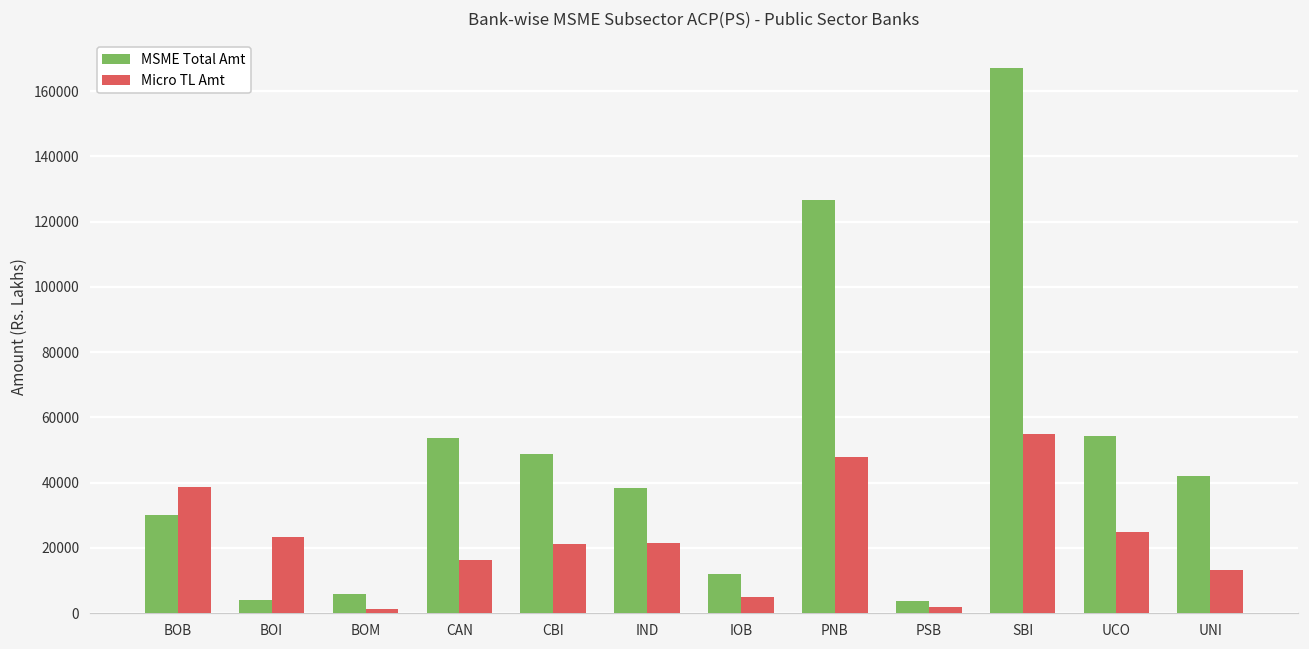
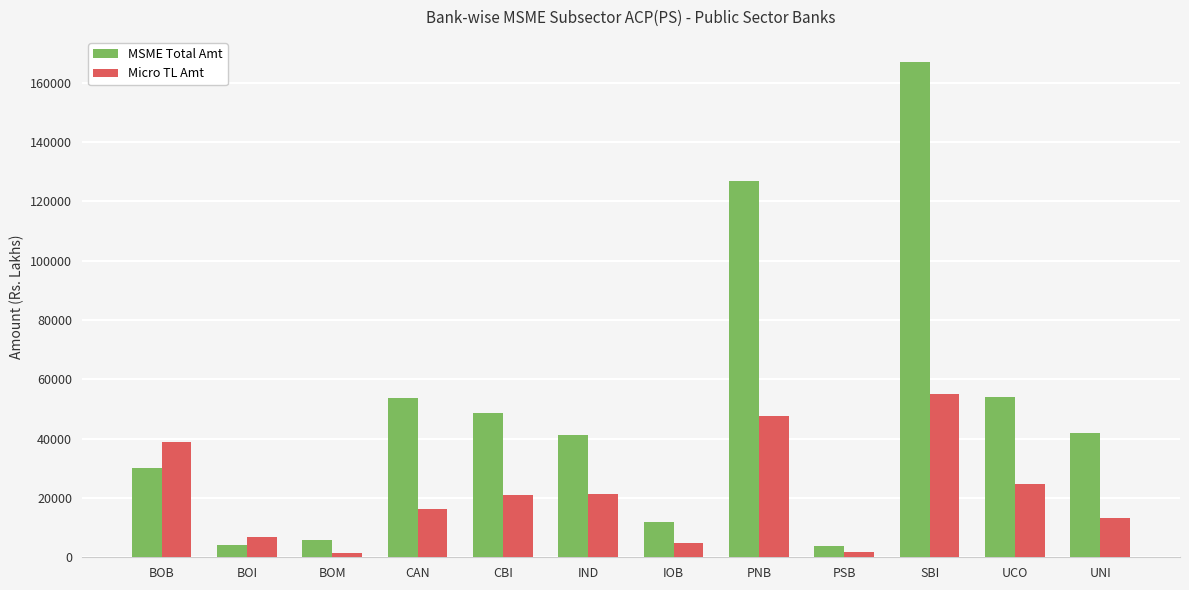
Micro TL Amt, BOI: 23000 -> 7000
MSME Total Amt, IND: 38000 -> 41000
